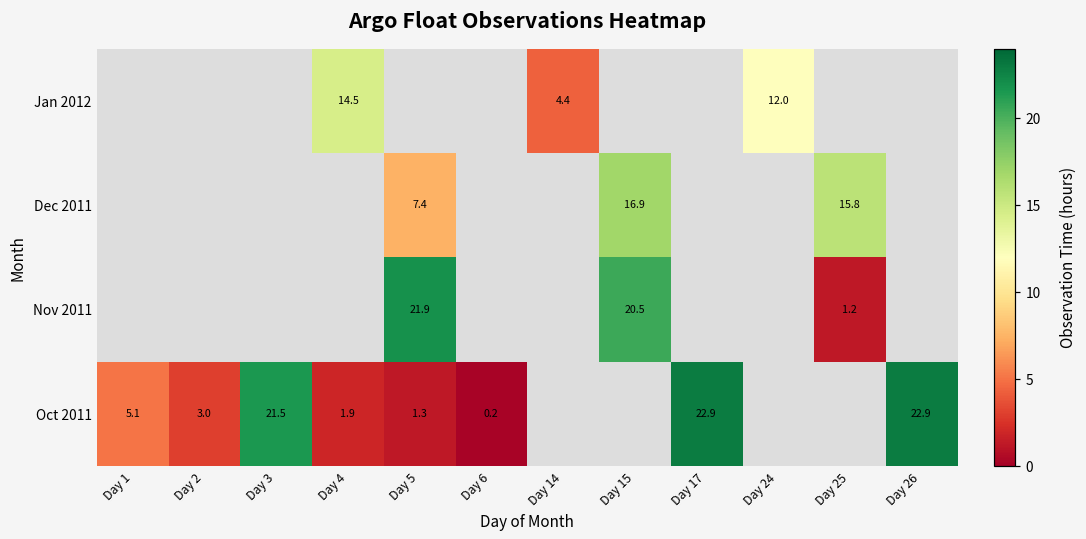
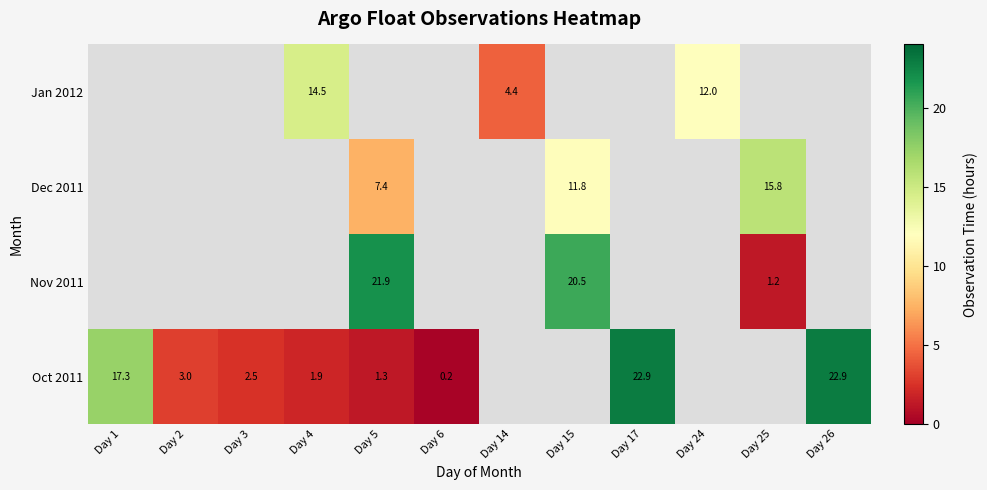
Dec 2011, Day 15: 16.9 -> 11.8
Oct 2011, Day 1: 5.1 -> 17.3
Oct 2011, Day 3: 21.5 -> 2.5
